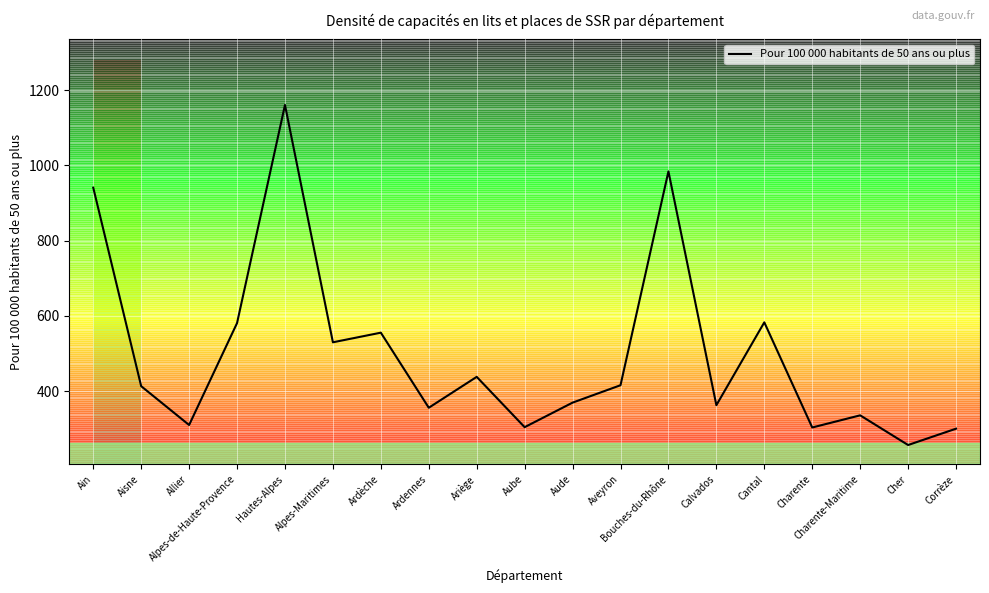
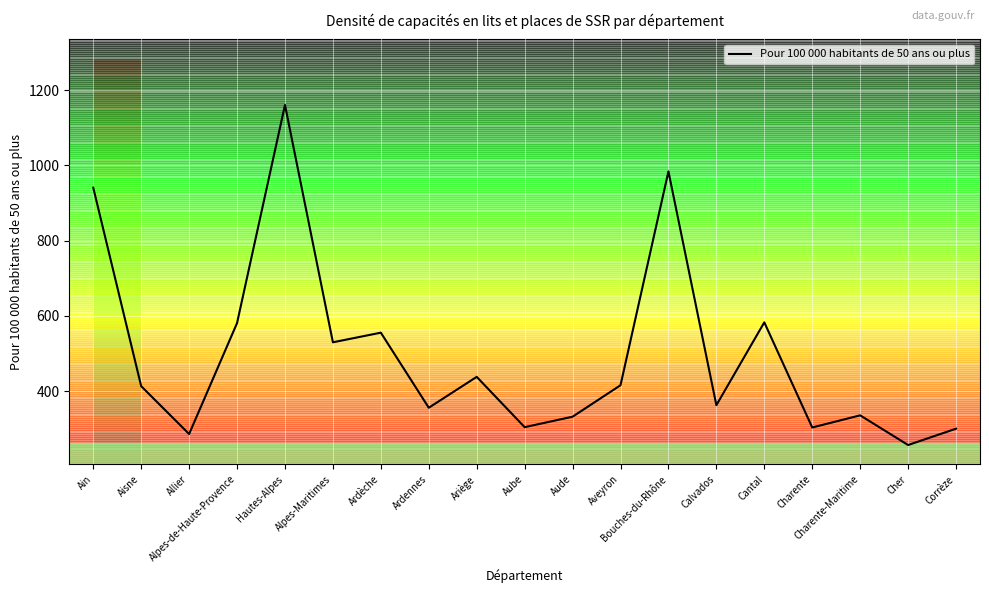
Allier: 310 -> 290
Aude: 370 -> 330
